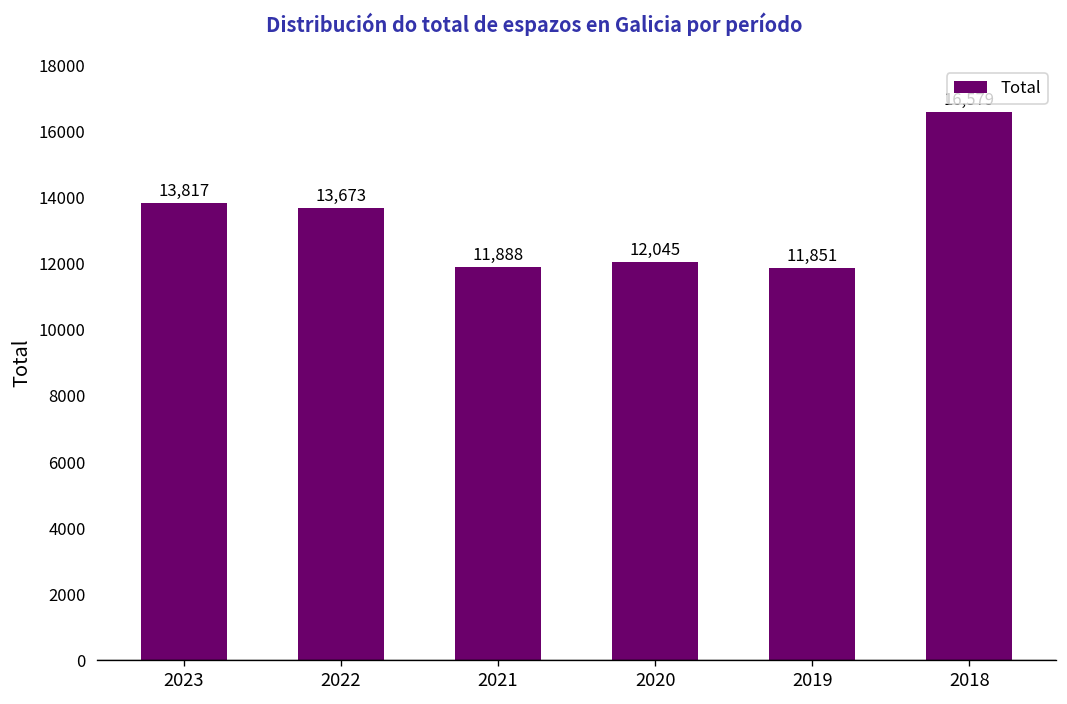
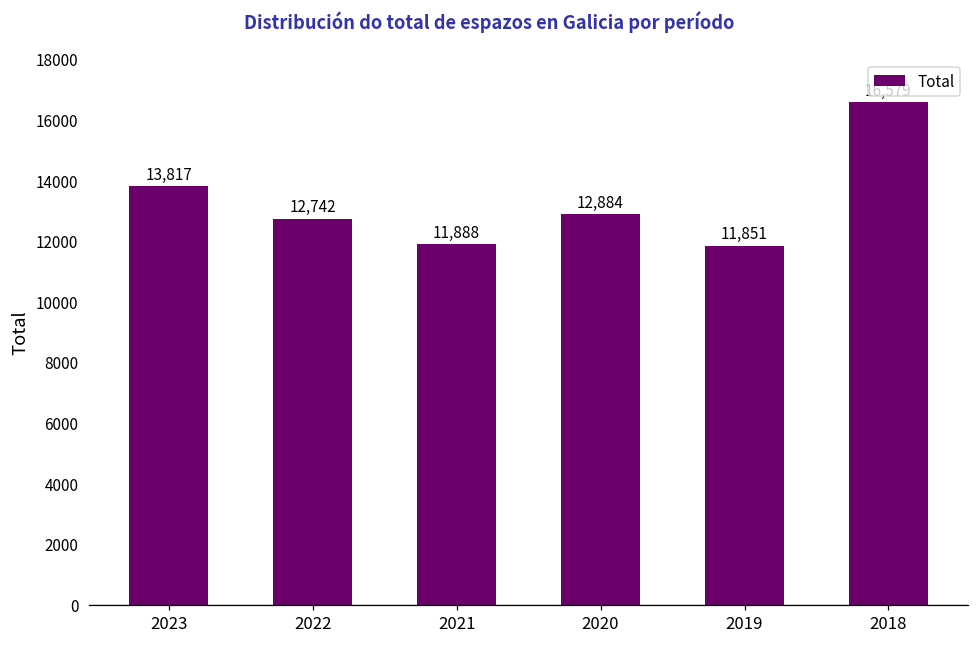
2022: 13,673 -> 12,742
2020: 12,045 -> 12,884
